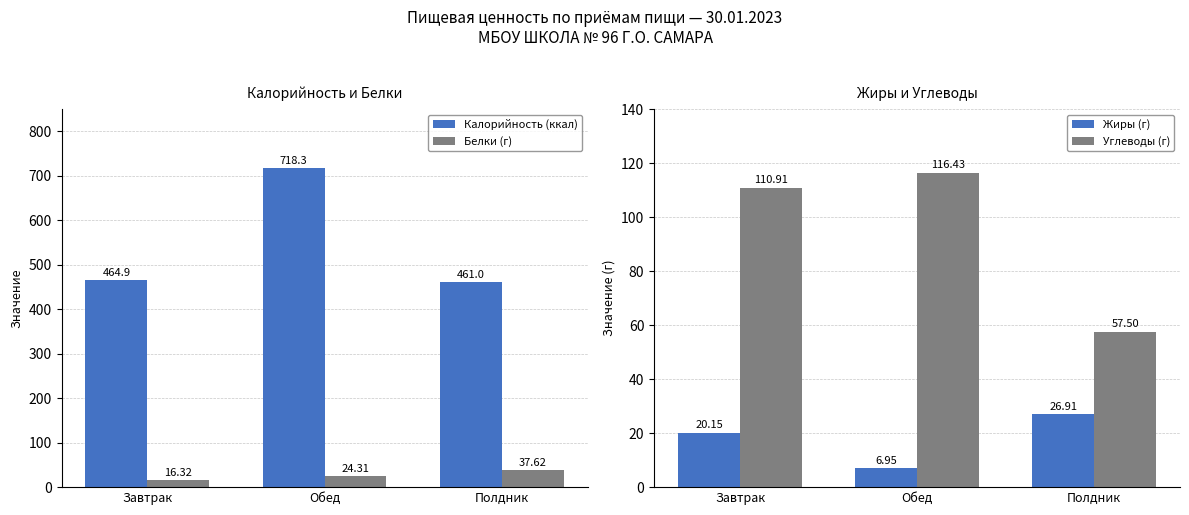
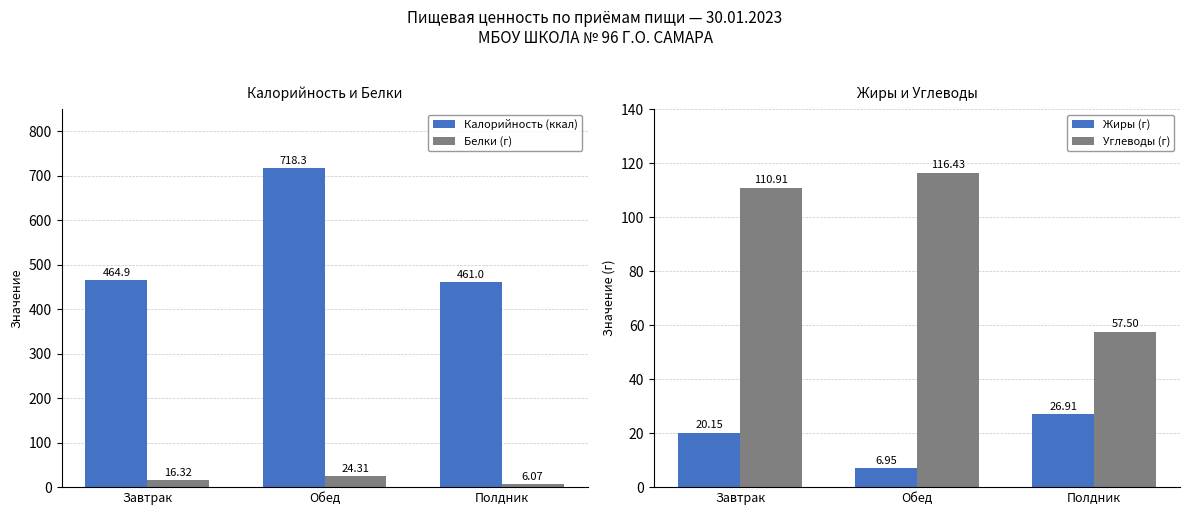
Калорийность и Белки, Белки (г), Полдник: 37.62 -> 6.07
